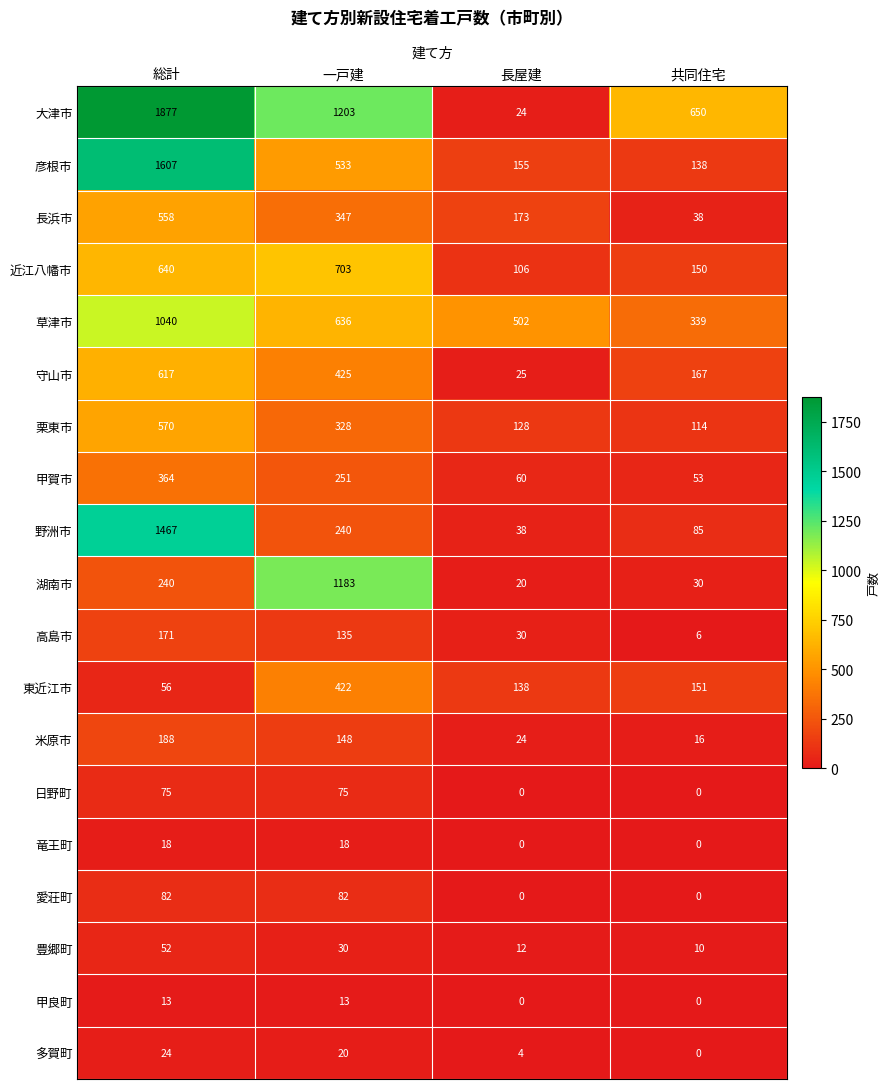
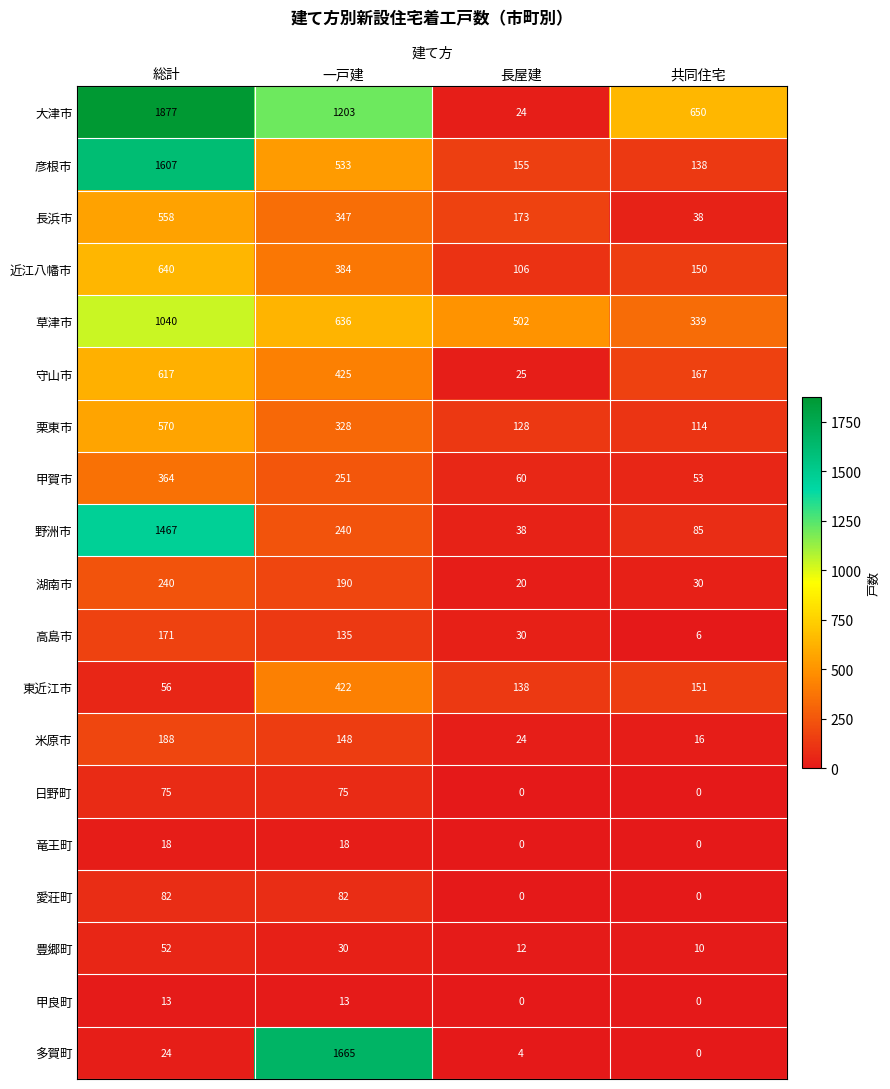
近江八幡市, 一戸建: 703 -> 384
湖南市, 一戸建: 1183 -> 190
多賀町, 一戸建: 20 -> 1665
